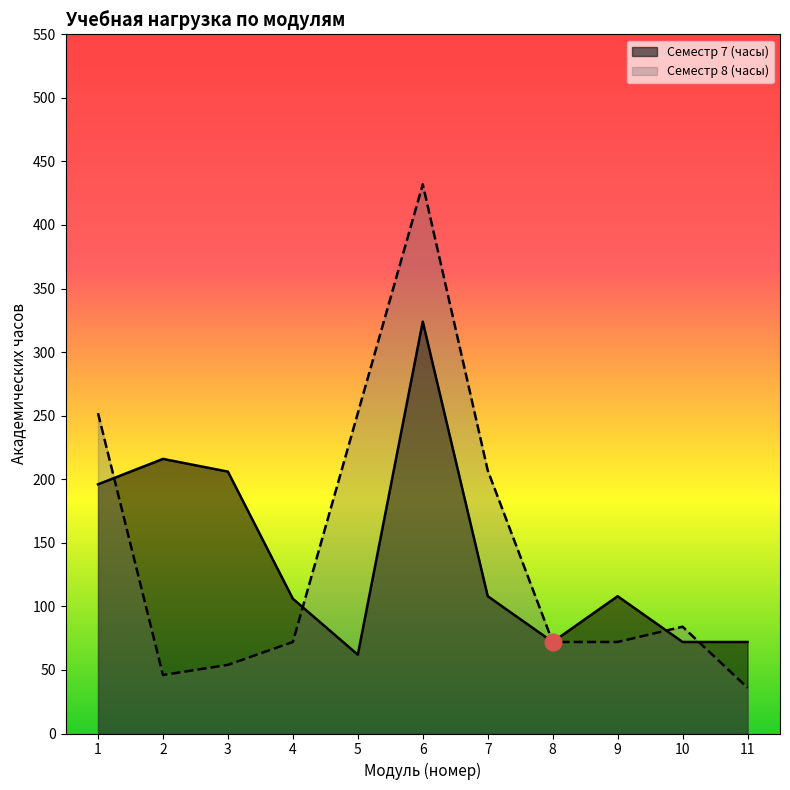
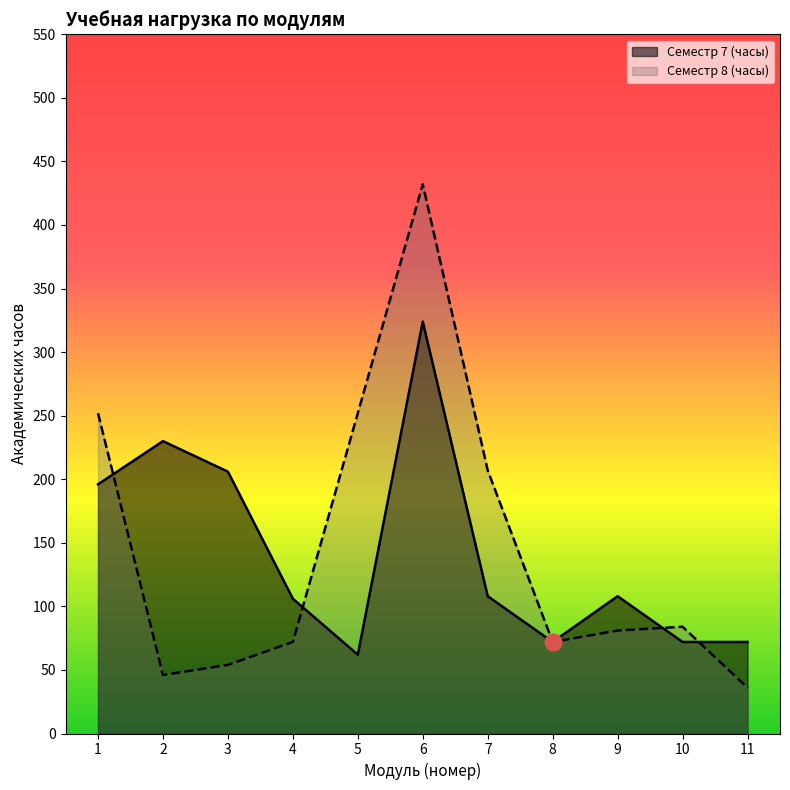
Семестр 7 (часы), 2: 216 -> 230
Семестр 8 (часы), 9: 72 -> 81
